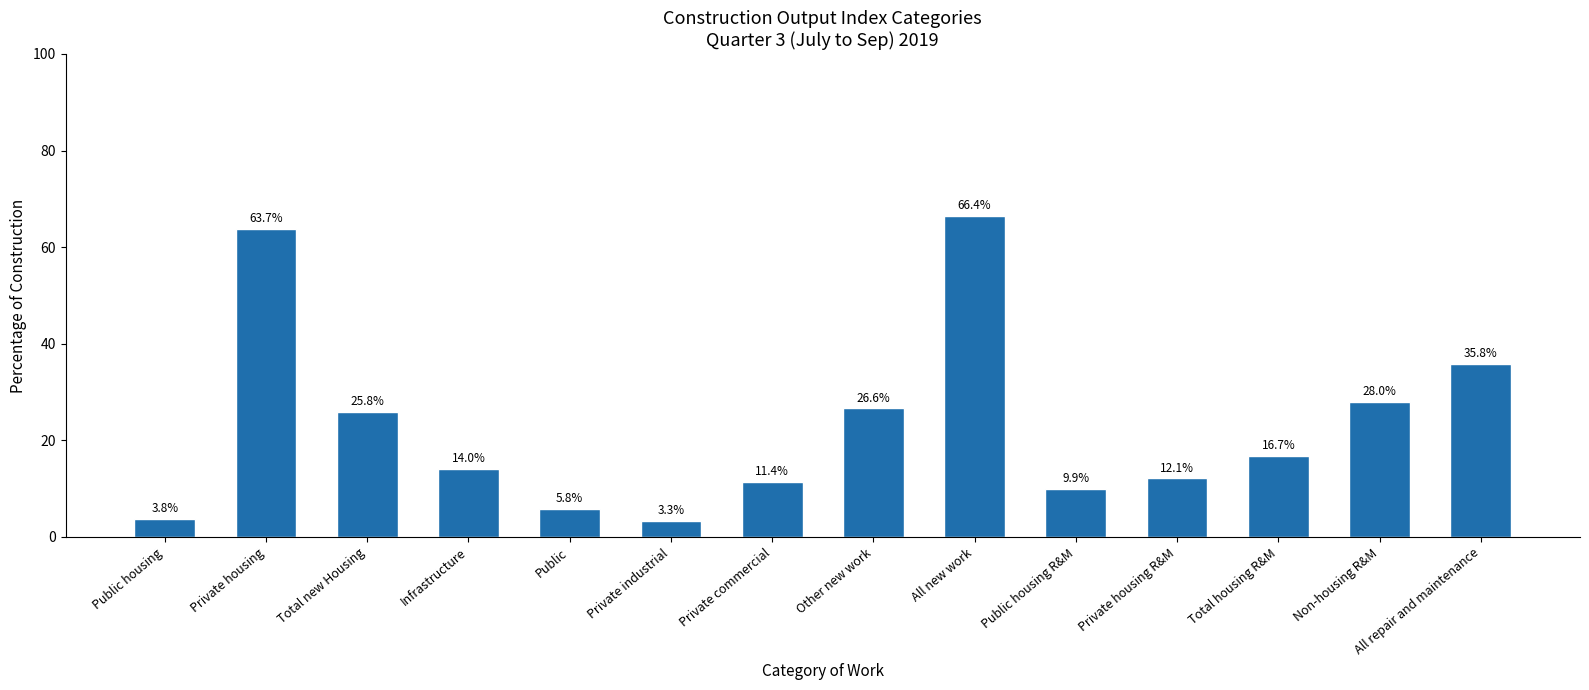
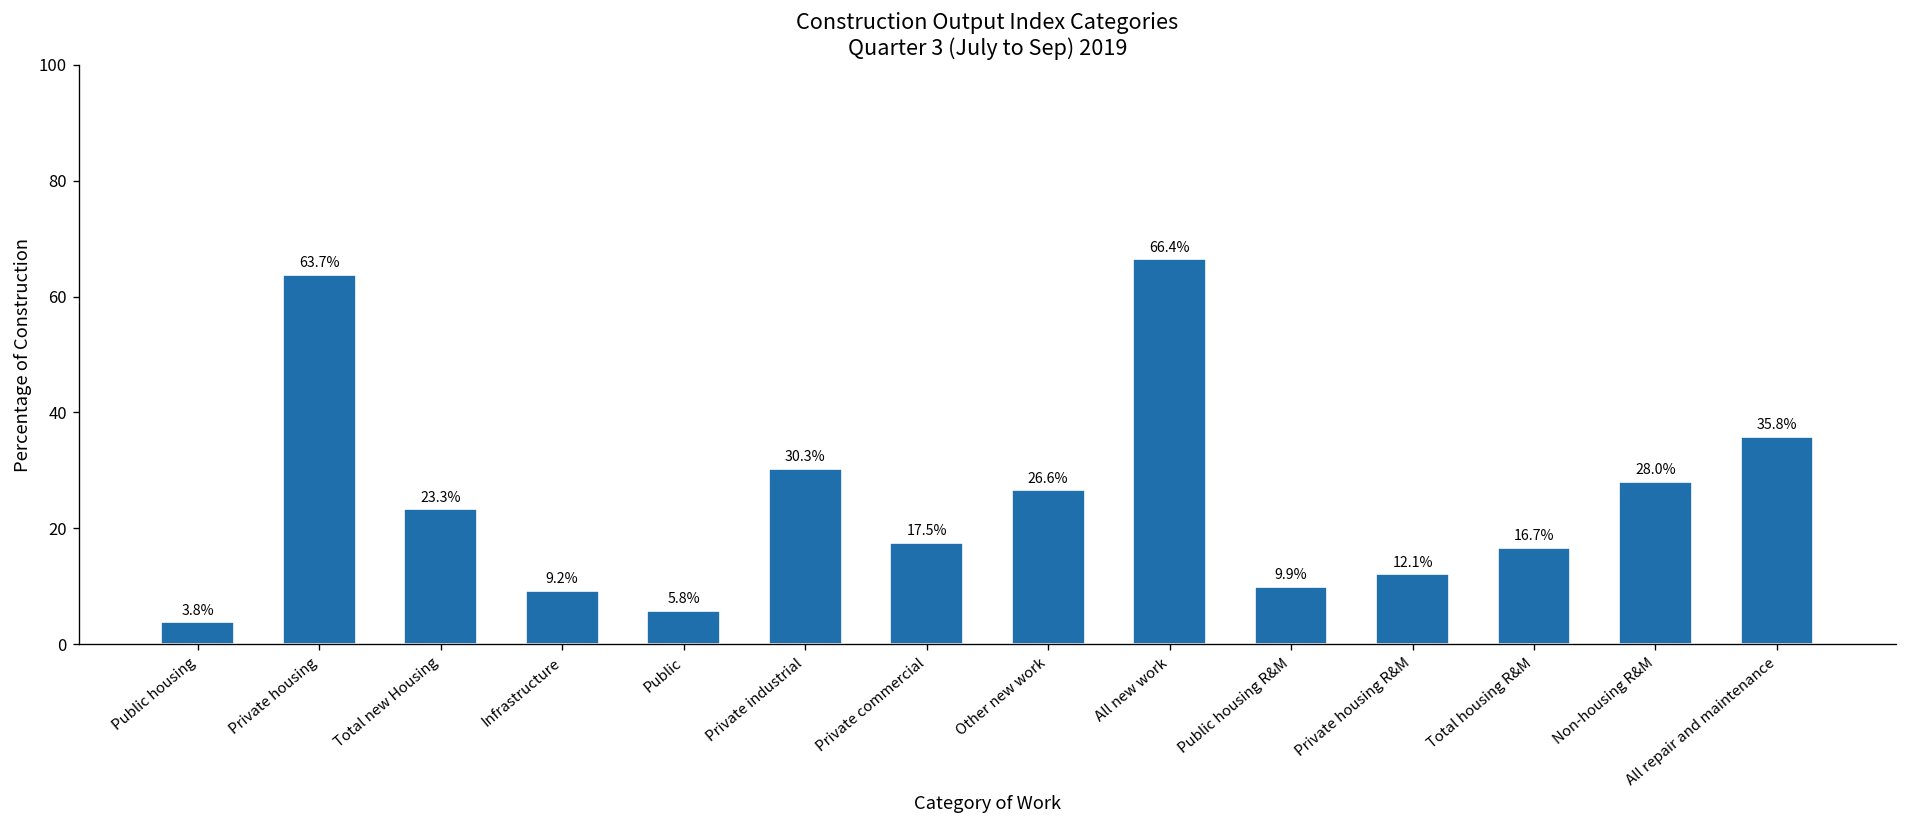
Total new Housing: 25.8% -> 23.3%
Infrastructure: 14.0% -> 9.2%
Private industrial: 3.3% -> 30.3%
Private commercial: 11.4% -> 17.5%
